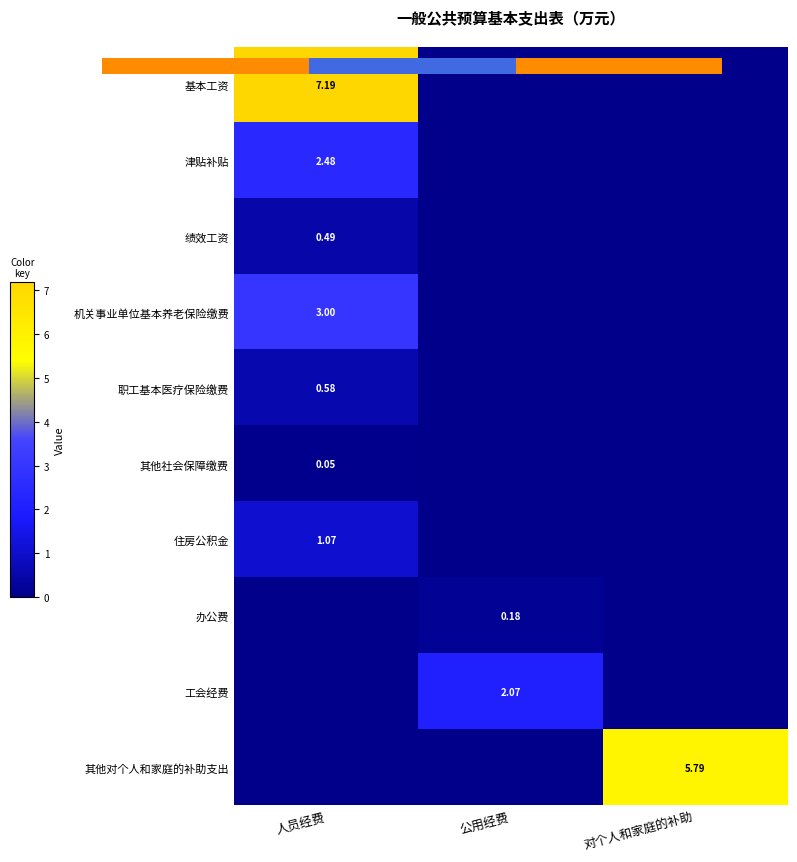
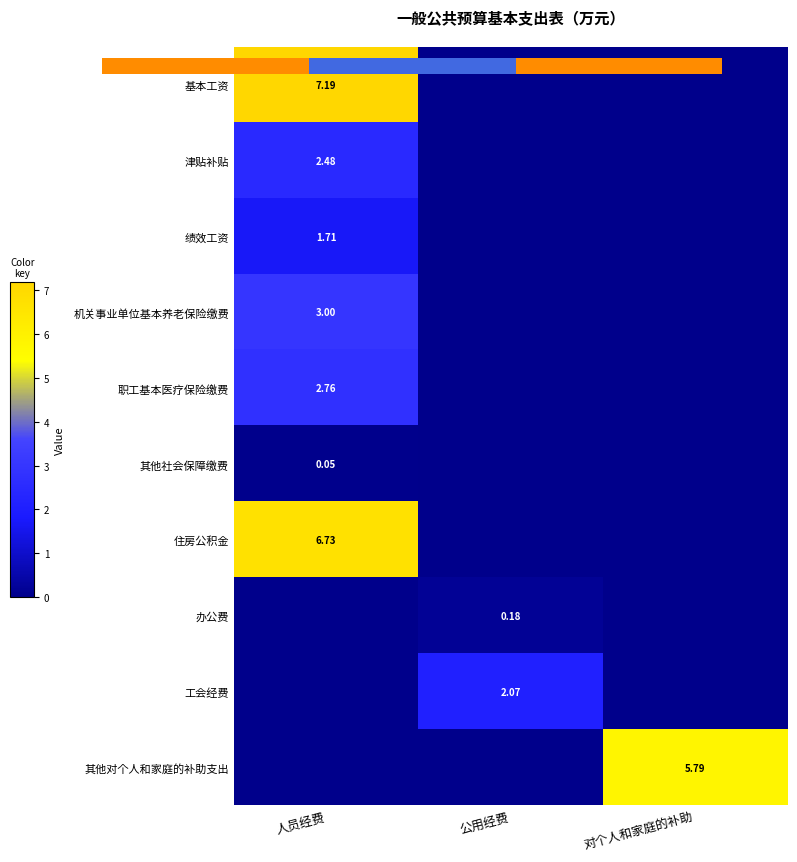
一般公共预算基本支出表（万元）, 绩效工资, 人员经费: 0.49 -> 1.71
一般公共预算基本支出表（万元）, 职工基本医疗保险缴费, 人员经费: 0.58 -> 2.76
一般公共预算基本支出表（万元）, 住房公积金, 人员经费: 1.07 -> 6.73
